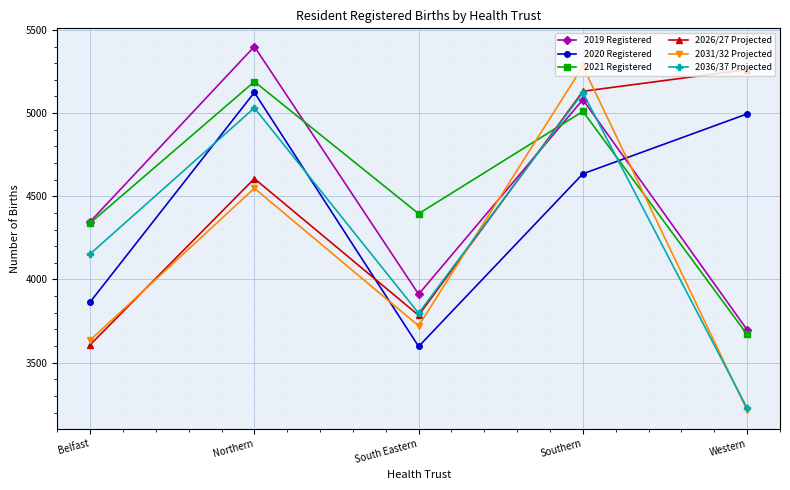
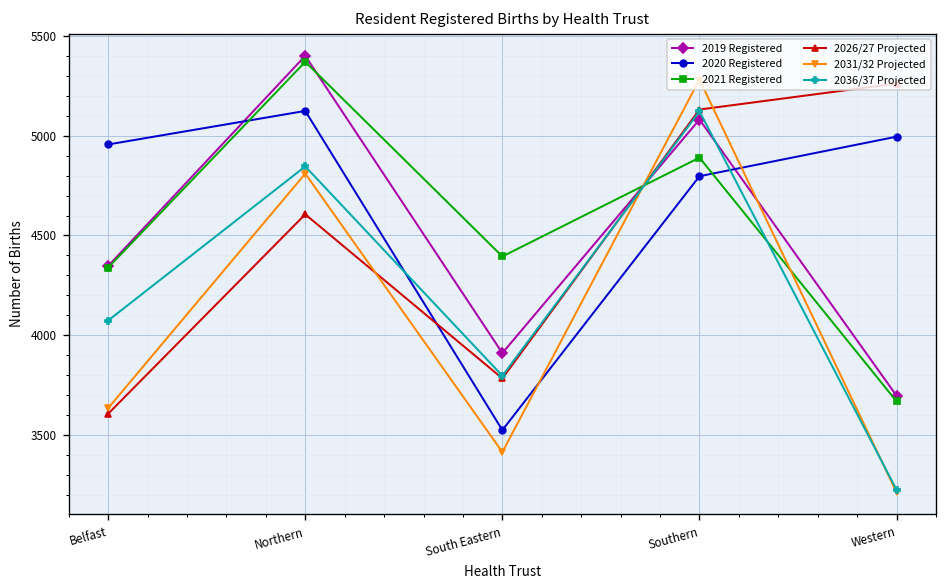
2020 Registered, Belfast: 3860 -> 4960
2036/37 Projected, Belfast: 4150 -> 4070
2021 Registered, Northern: 5190 -> 5370
2031/32 Projected, Northern: 4550 -> 4810
2036/37 Projected, Northern: 5030 -> 4850
2020 Registered, South Eastern: 3600 -> 3530
2031/32 Projected, South Eastern: 3720 -> 3420
2020 Registered, Southern: 4640 -> 4800
2021 Registered, Southern: 5010 -> 4890
